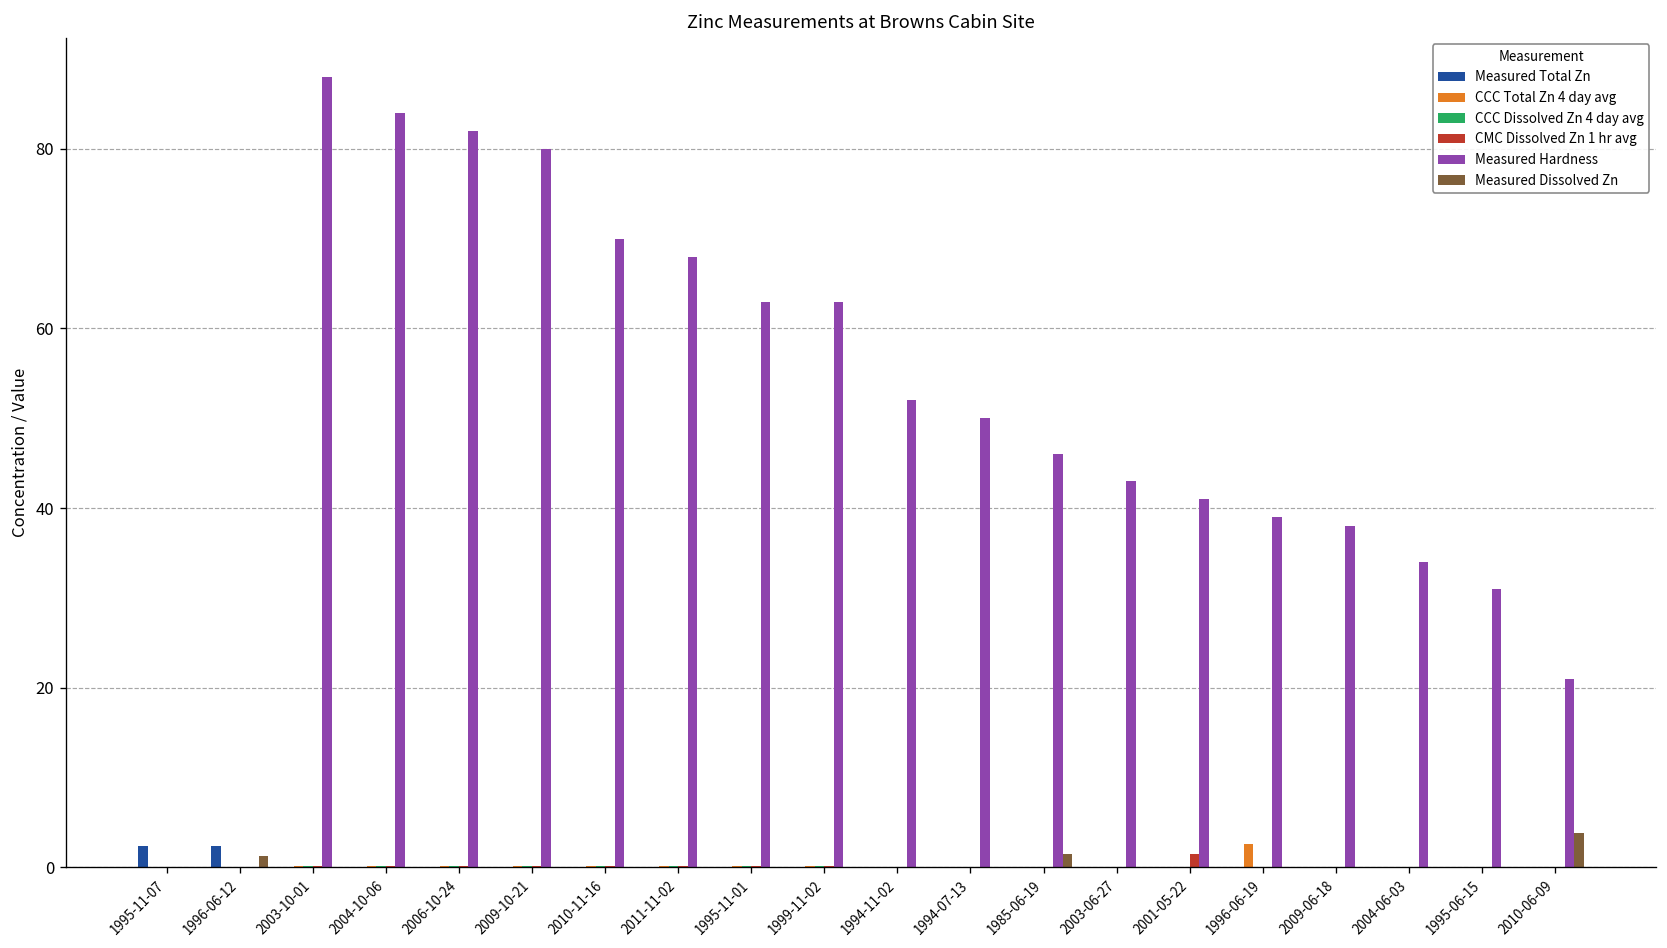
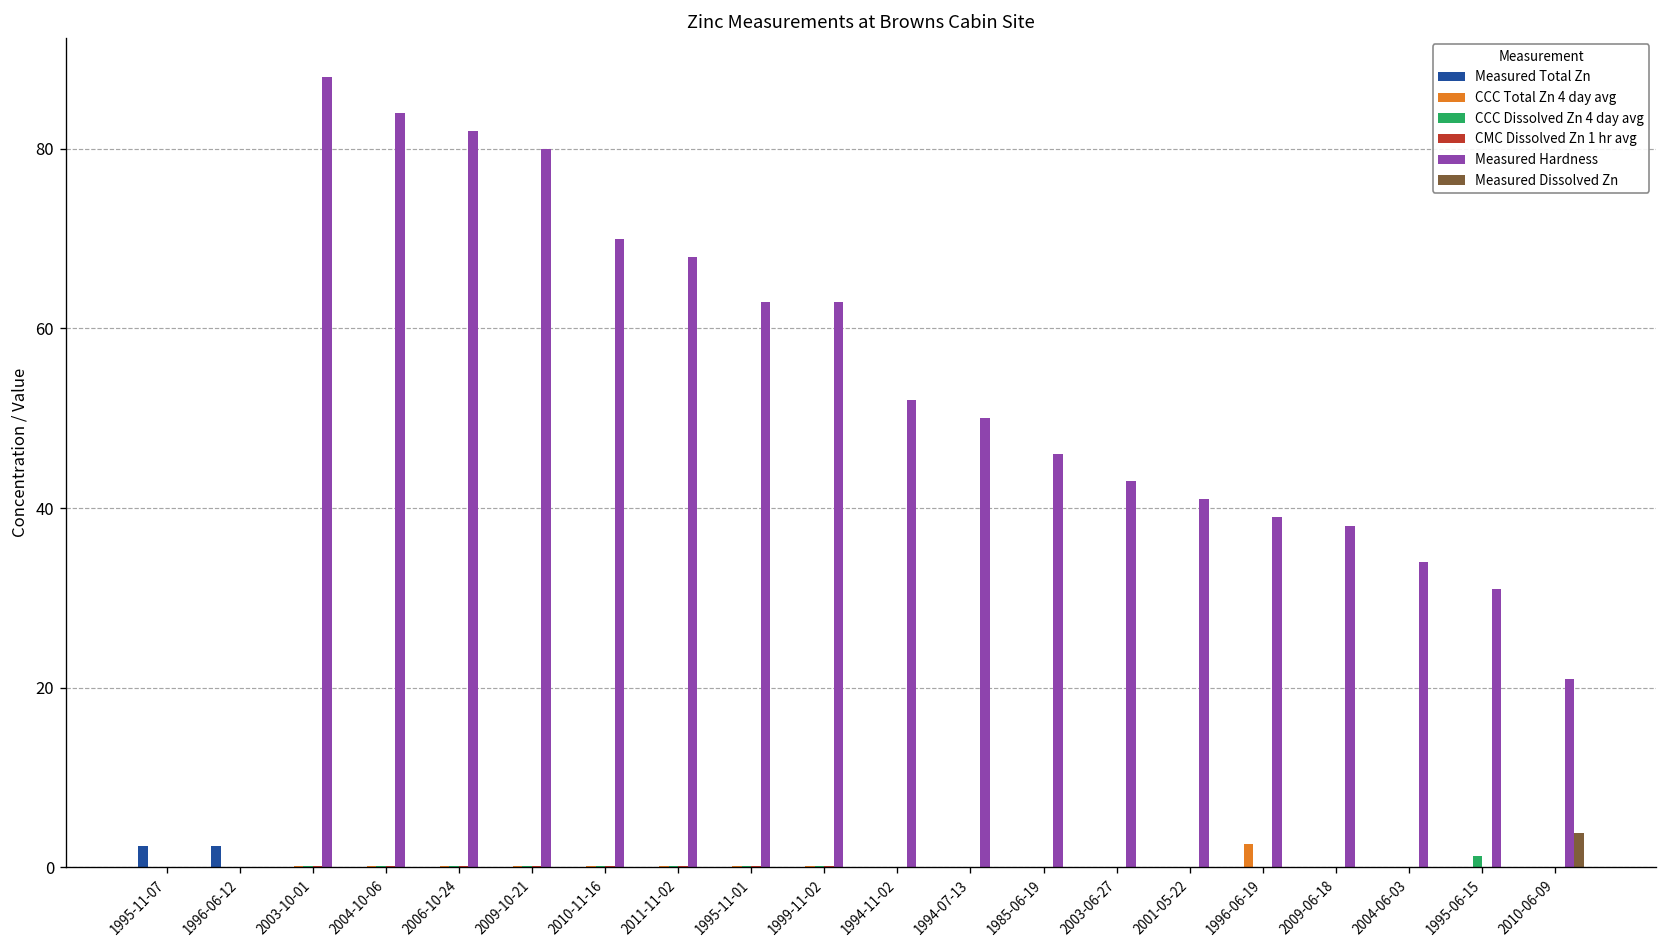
Measured Dissolved Zn, 1996-06-12: 1 -> 0
Measured Dissolved Zn, 1985-06-19: 1 -> 0
CMC Dissolved Zn 1 hr avg, 2001-05-22: 1 -> 0
CCC Dissolved Zn 4 day avg, 1995-06-15: 0 -> 1
